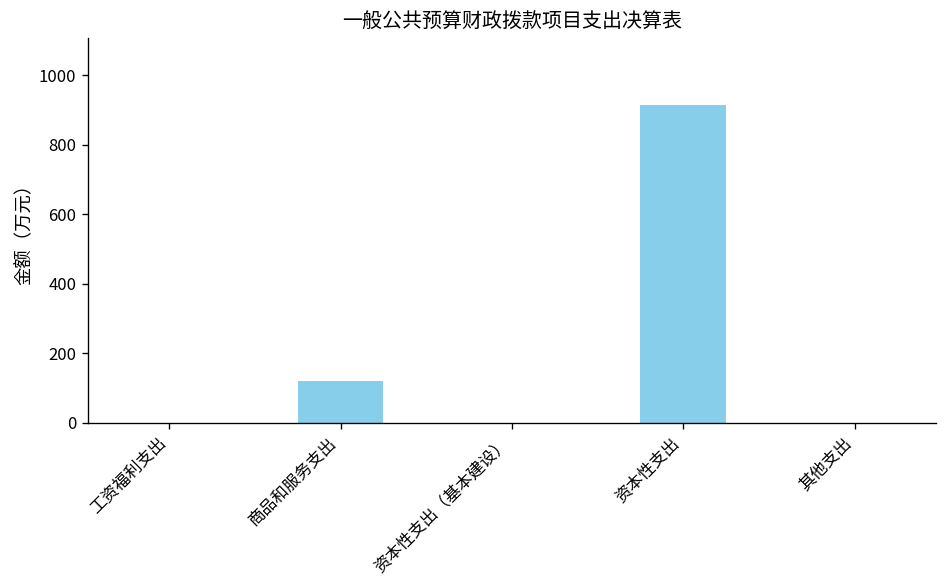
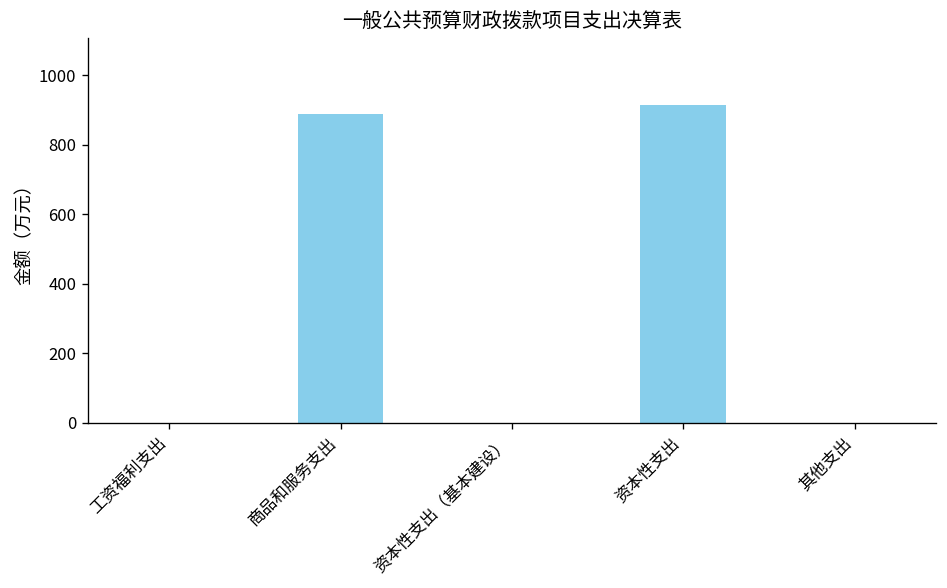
商品和服务支出: 120 -> 890
